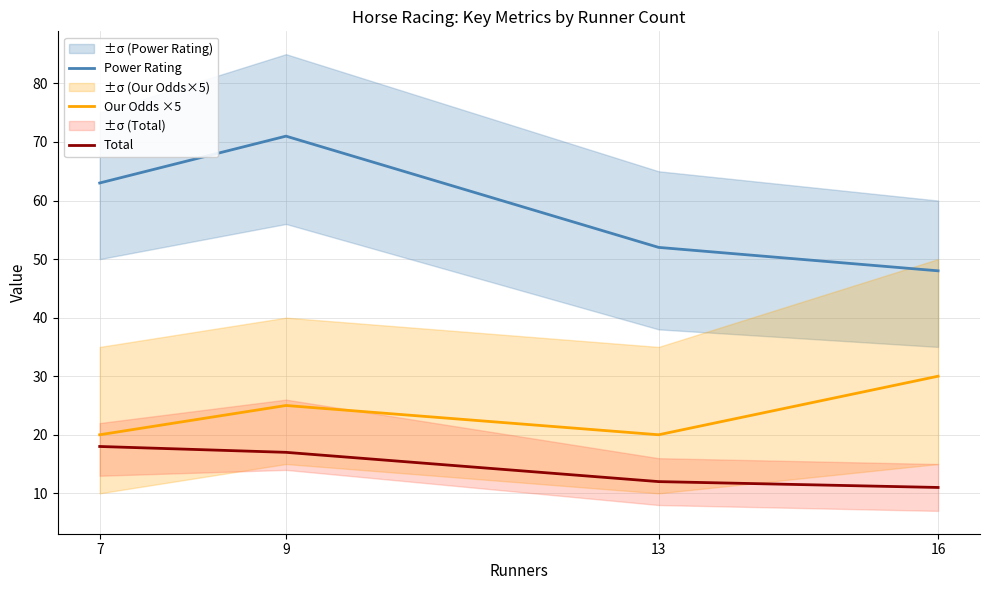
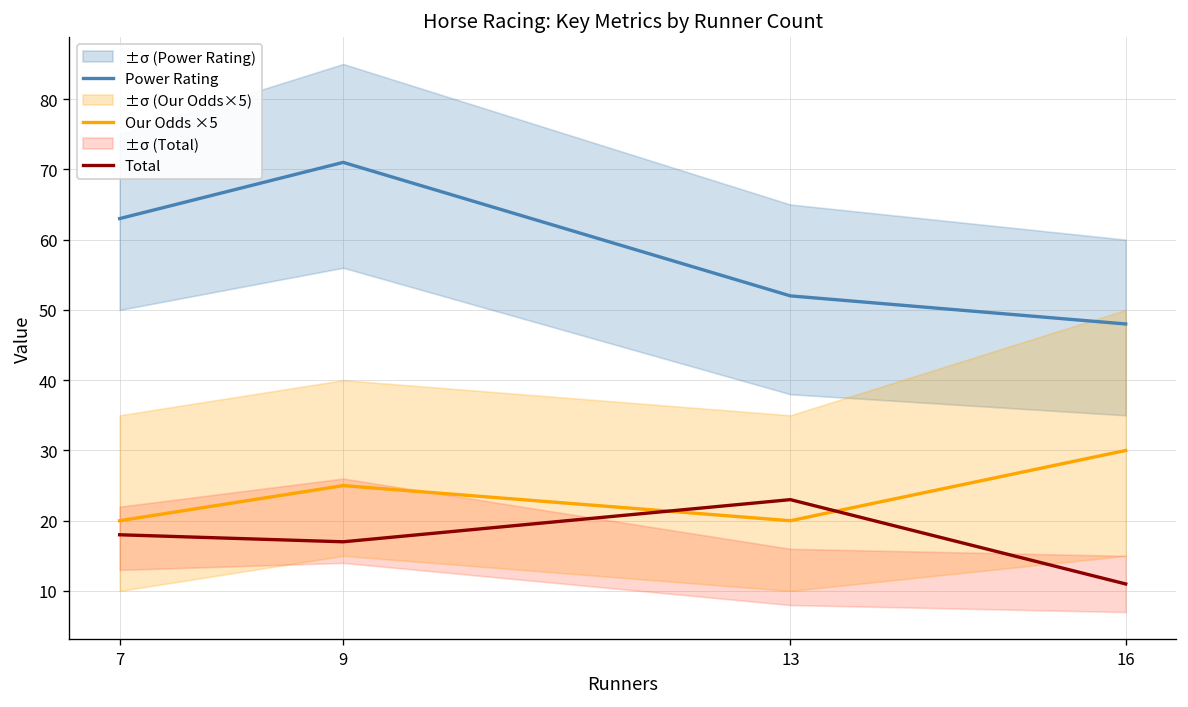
Total, 13: 12 -> 23
